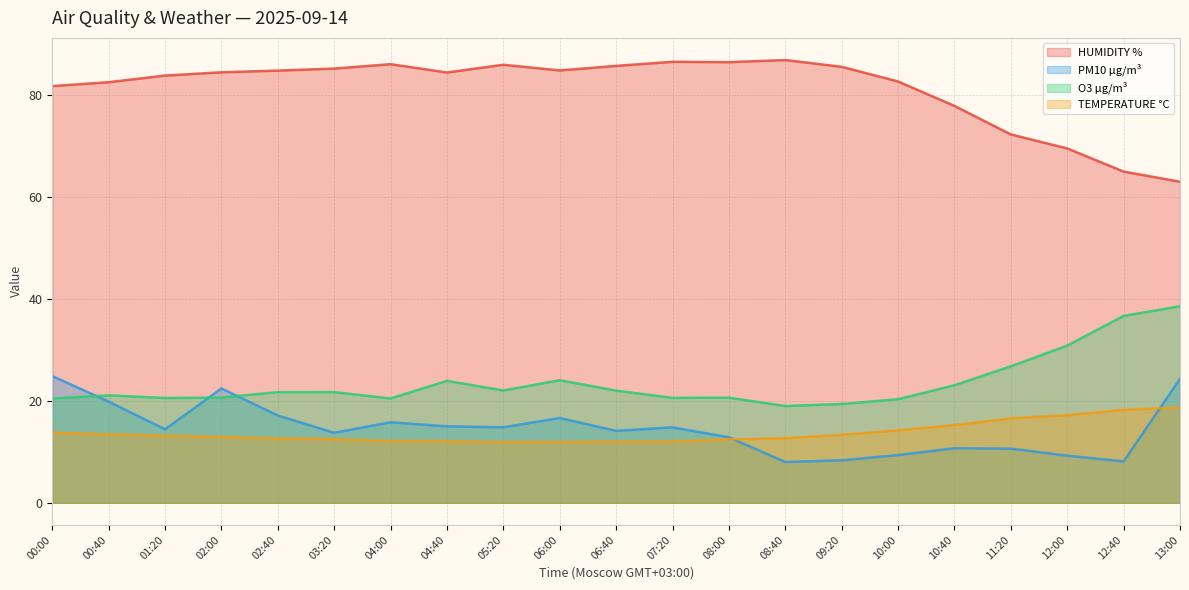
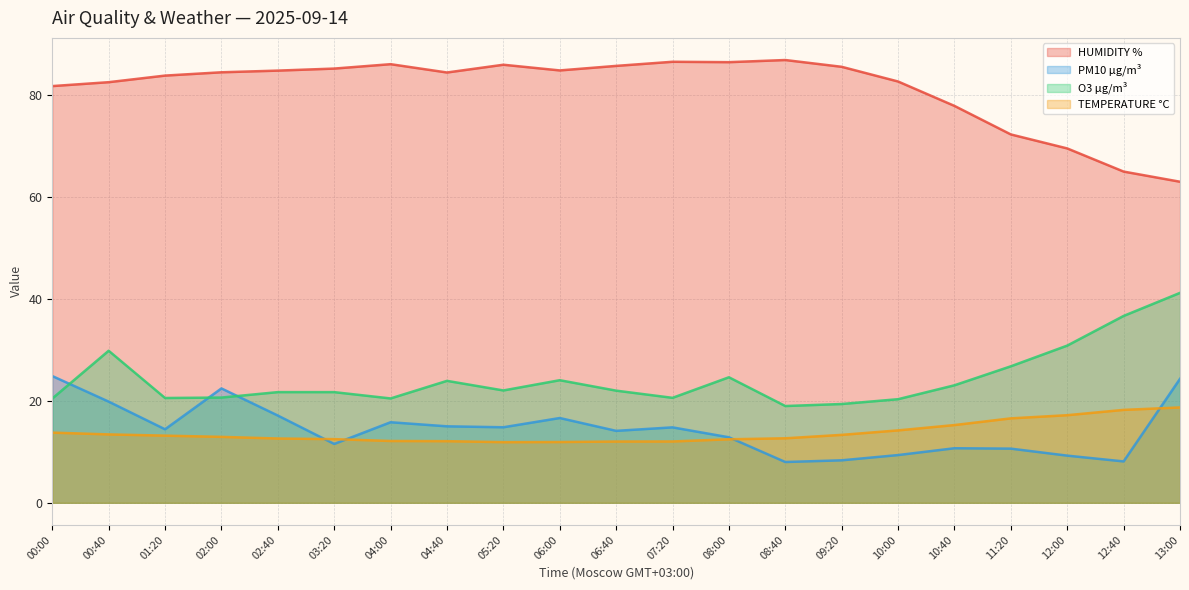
O3 µg/m³, 00:40: 21 -> 30
PM10 µg/m³, 03:20: 14 -> 12
O3 µg/m³, 08:00: 21 -> 25
O3 µg/m³, 13:00: 39 -> 41
